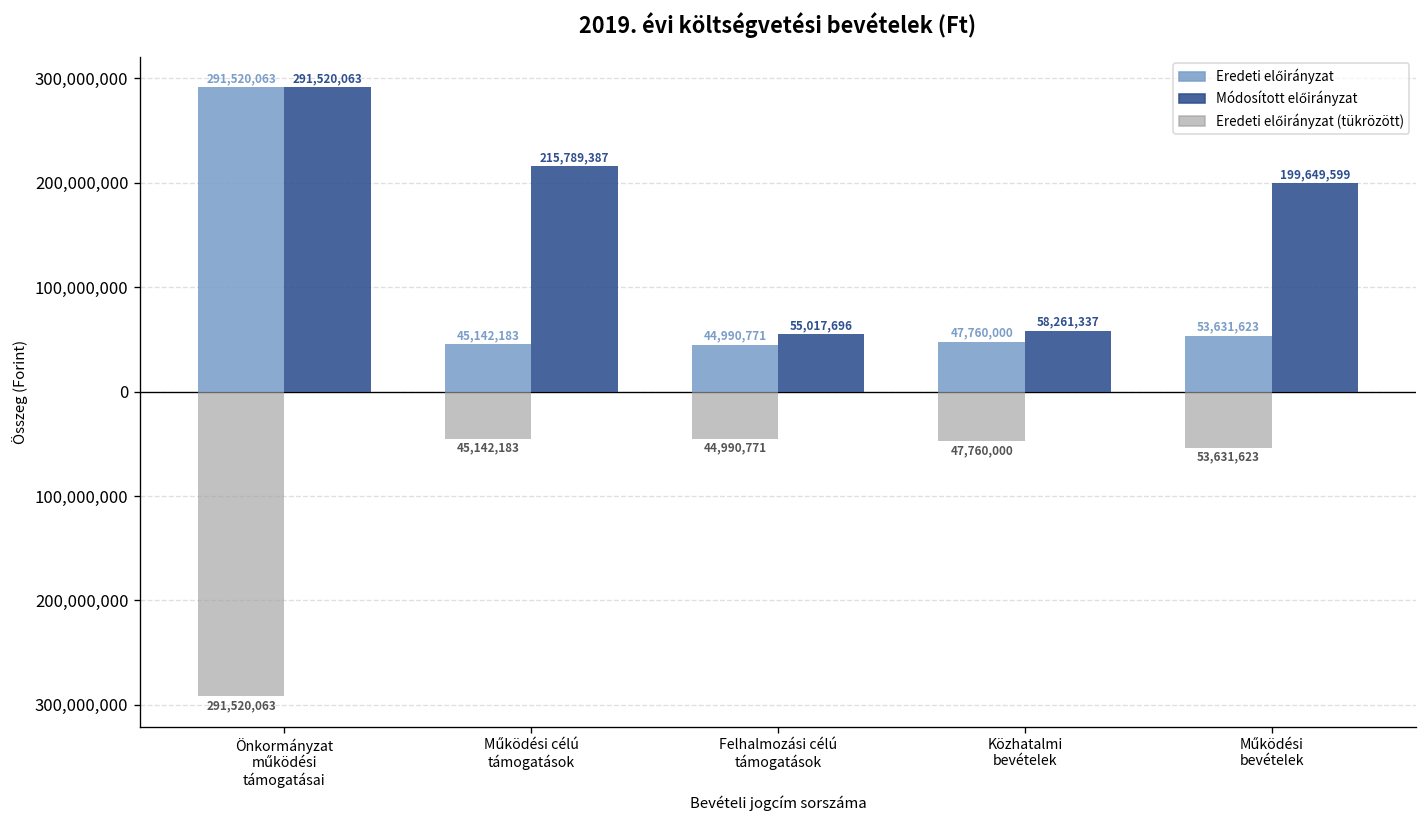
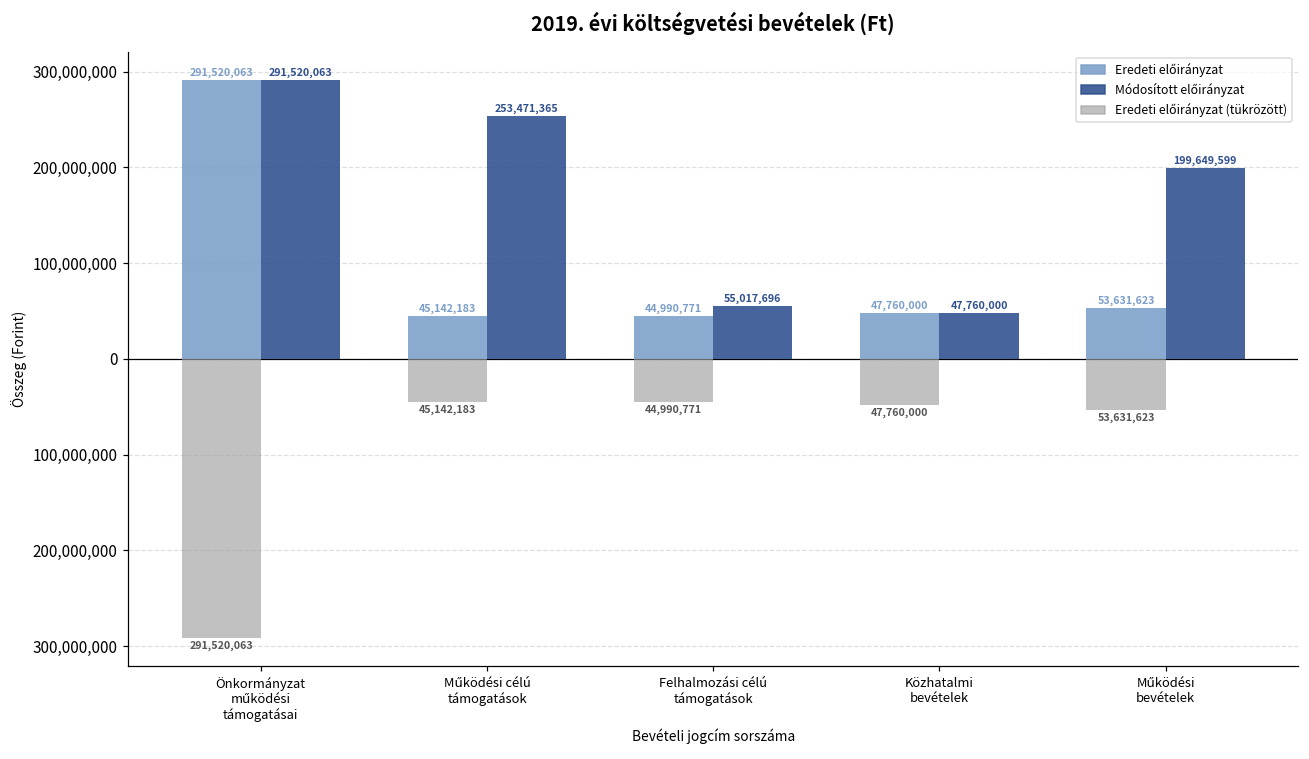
Módosított előirányzat, Működési célú támogatások: 215,789,387 -> 253,471,365
Módosított előirányzat, Közhatalmi bevételek: 58,261,337 -> 47,760,000
